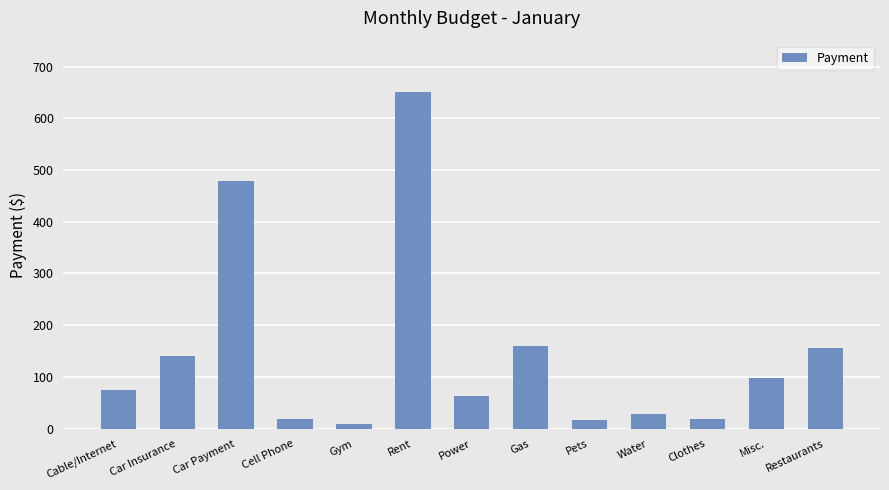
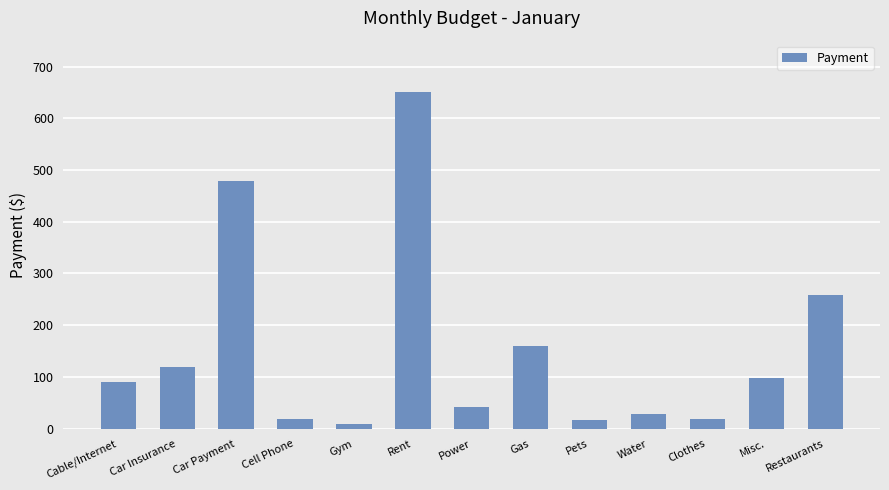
Cable/Internet: 70 -> 90
Car Insurance: 140 -> 120
Power: 60 -> 40
Restaurants: 160 -> 260
